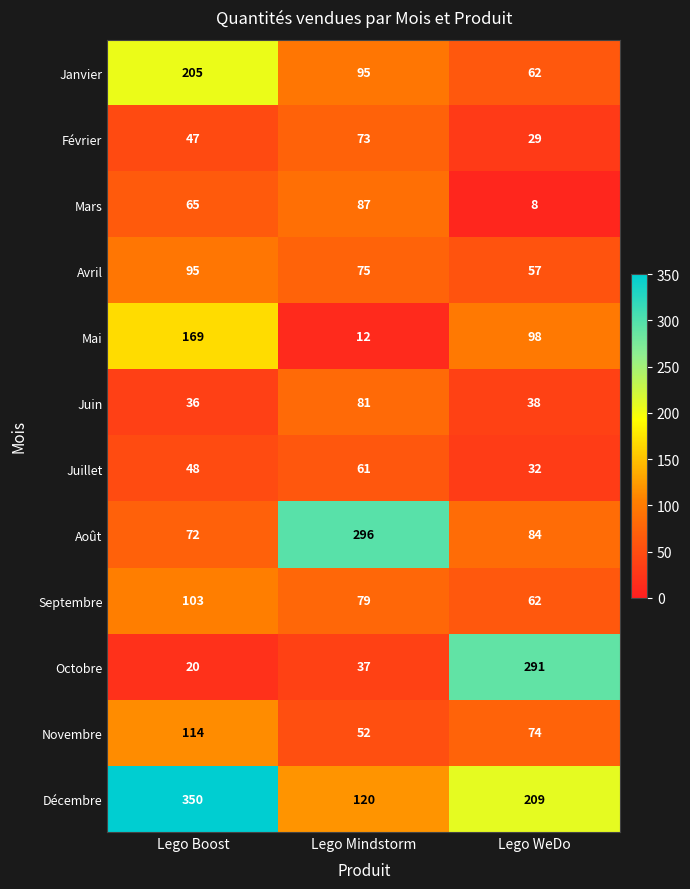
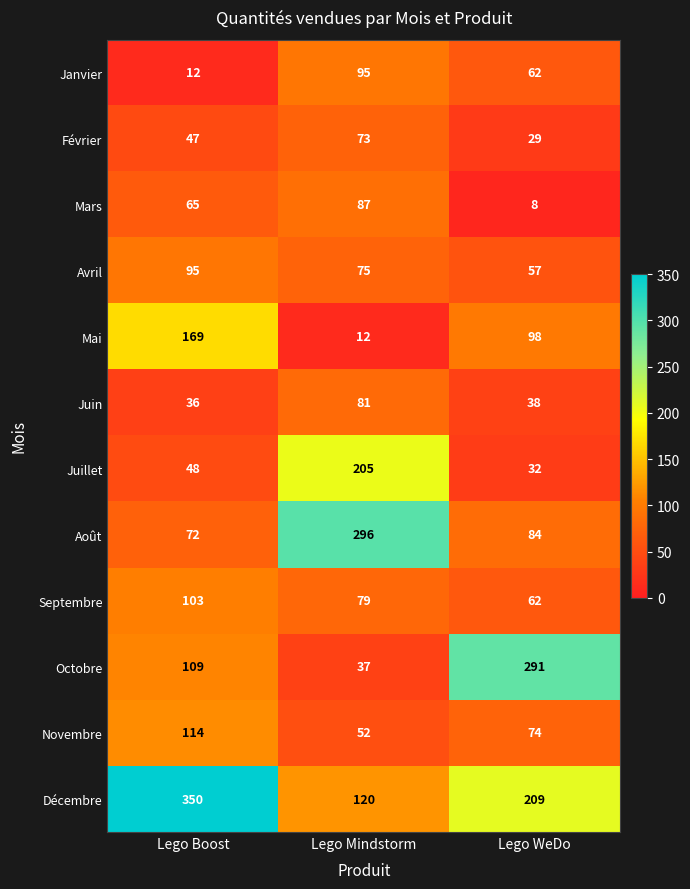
Janvier, Lego Boost: 205 -> 12
Juillet, Lego Mindstorm: 61 -> 205
Octobre, Lego Boost: 20 -> 109
